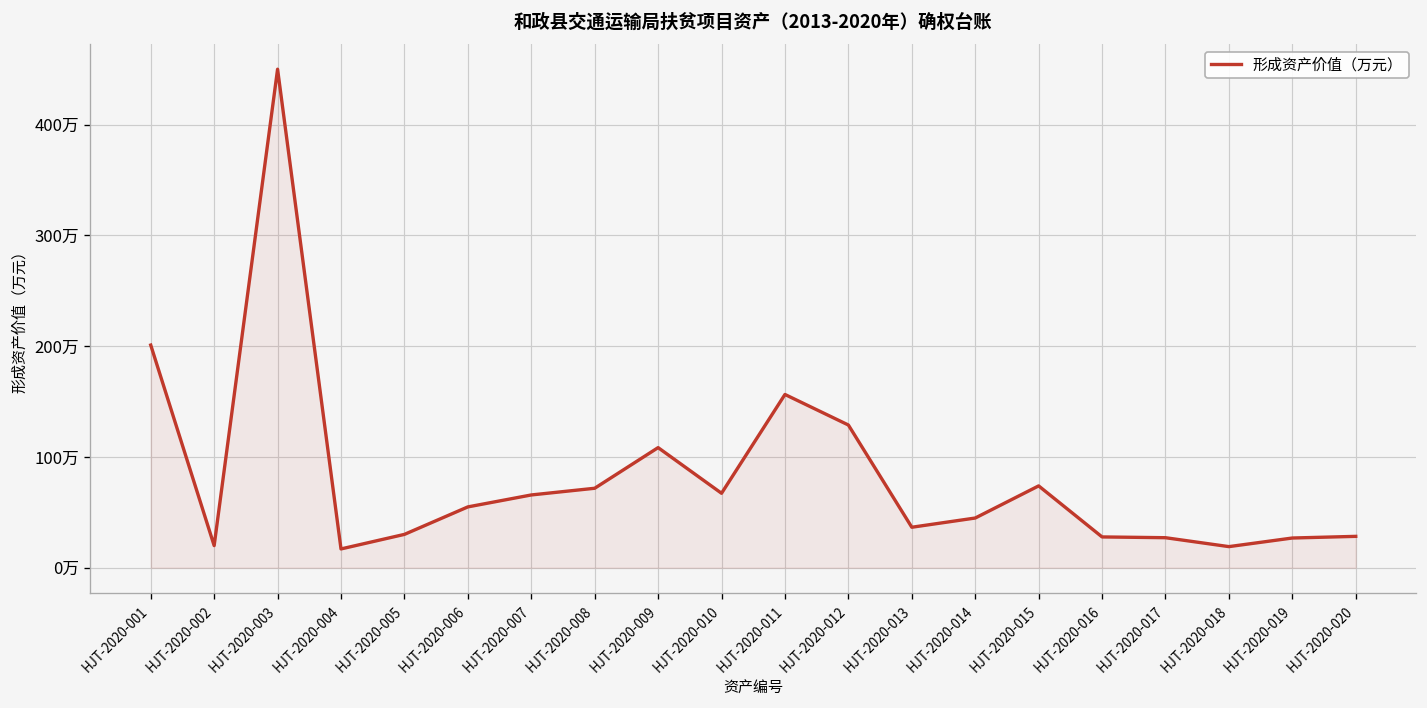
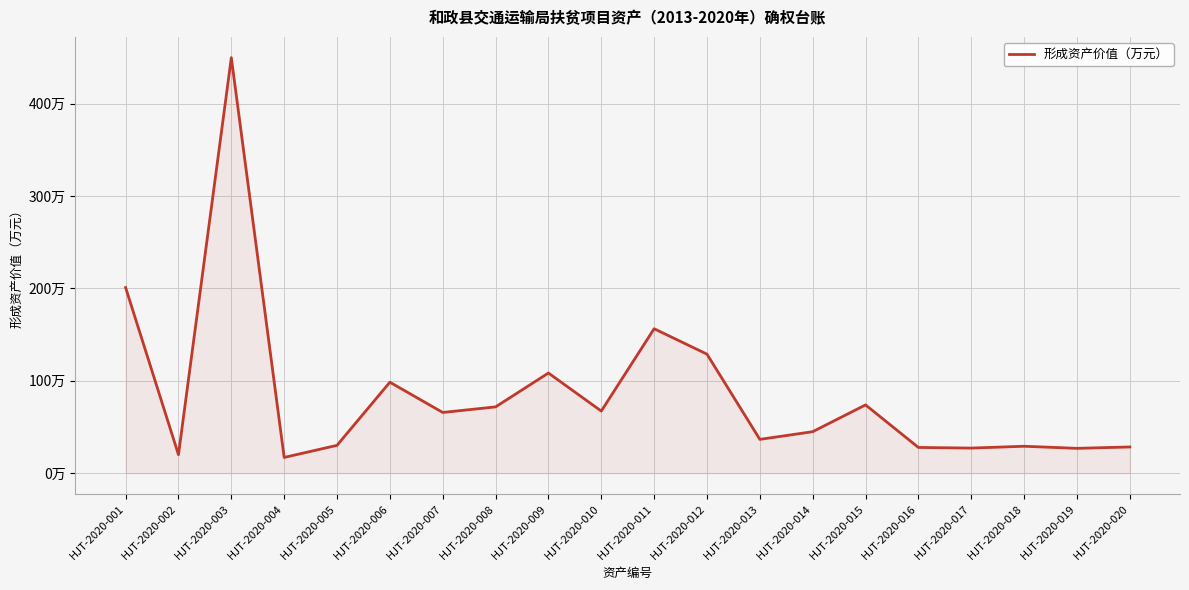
HJT-2020-006: 50万 -> 100万
HJT-2020-018: 20万 -> 30万
